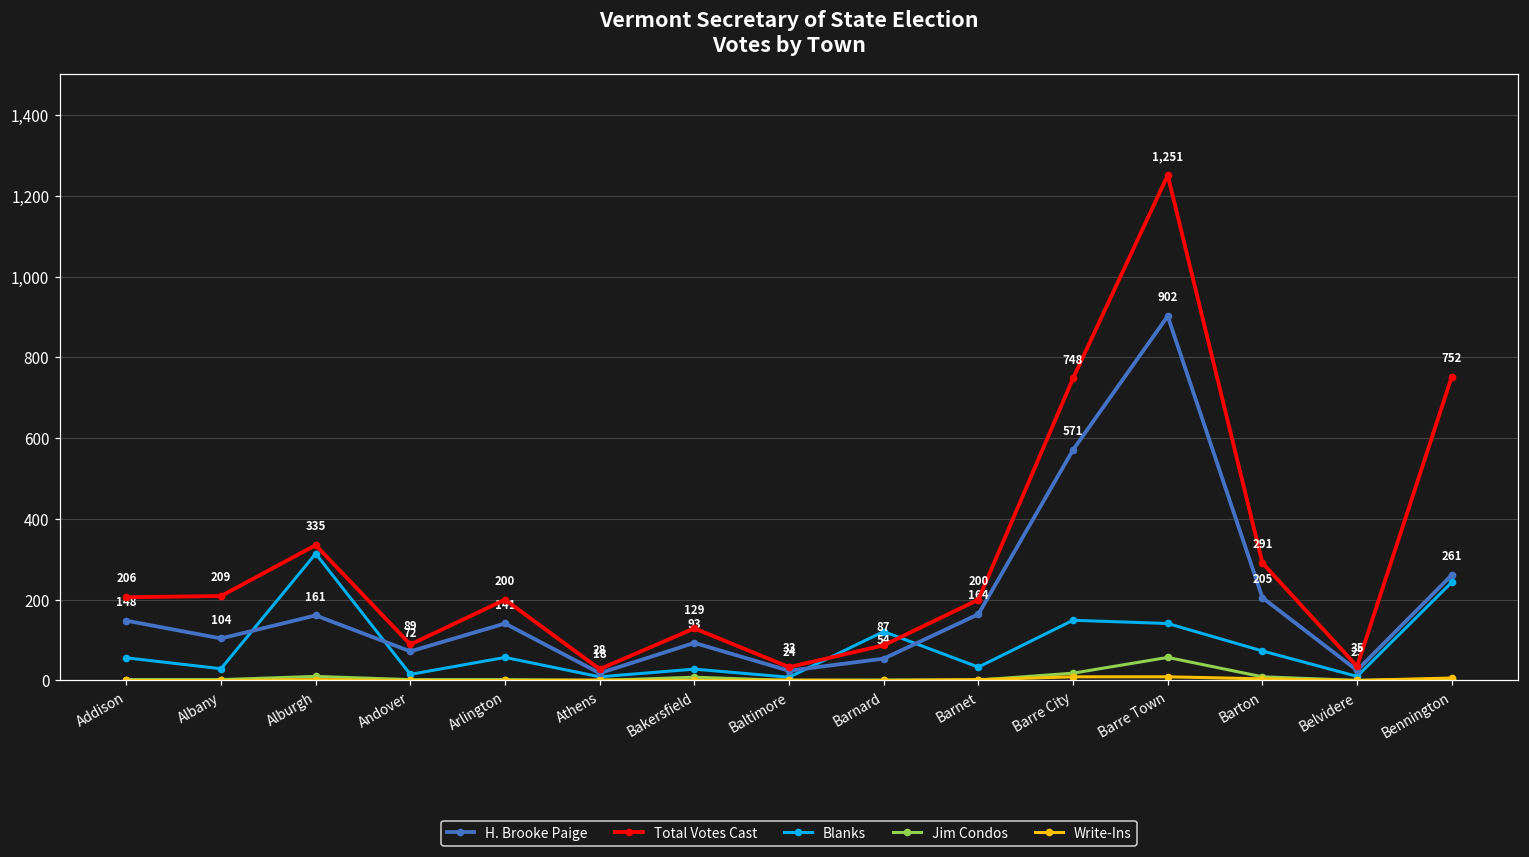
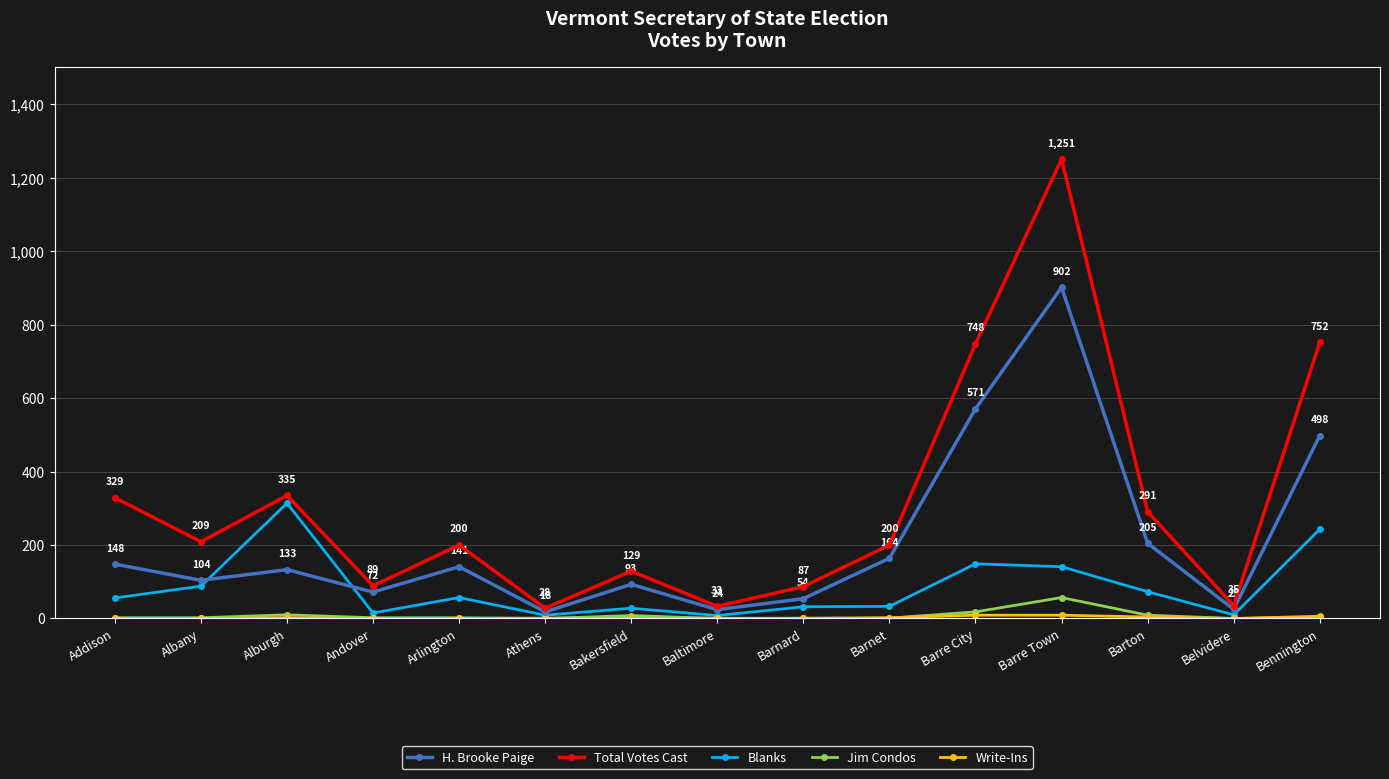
Total Votes Cast, Addison: 206 -> 329
Blanks, Albany: 30 -> 90
H. Brooke Paige, Alburgh: 161 -> 133
Blanks, Barnard: 120 -> 30
H. Brooke Paige, Bennington: 261 -> 498
